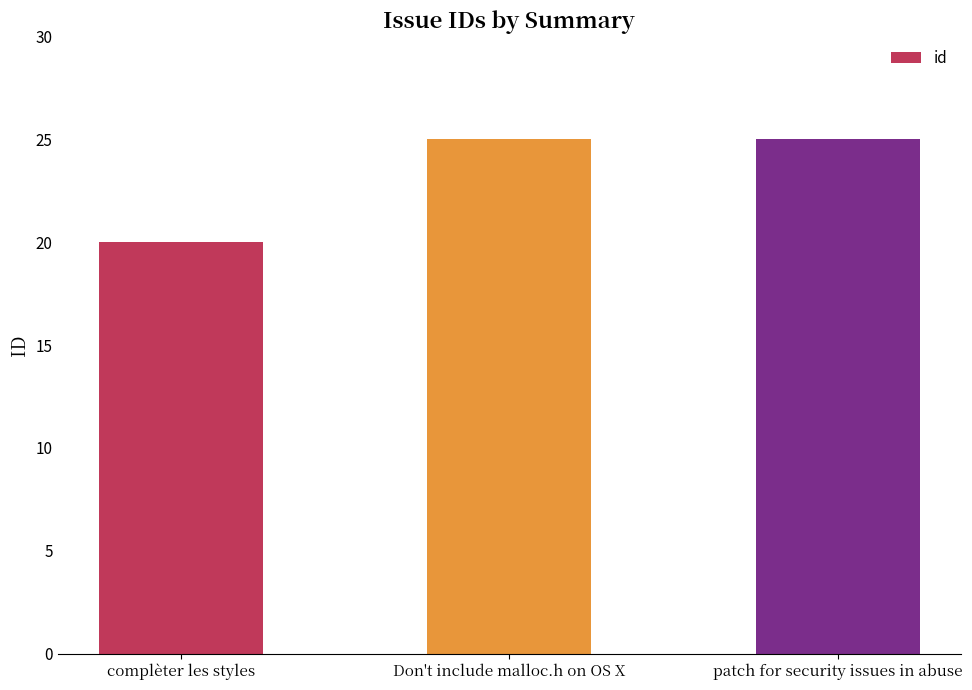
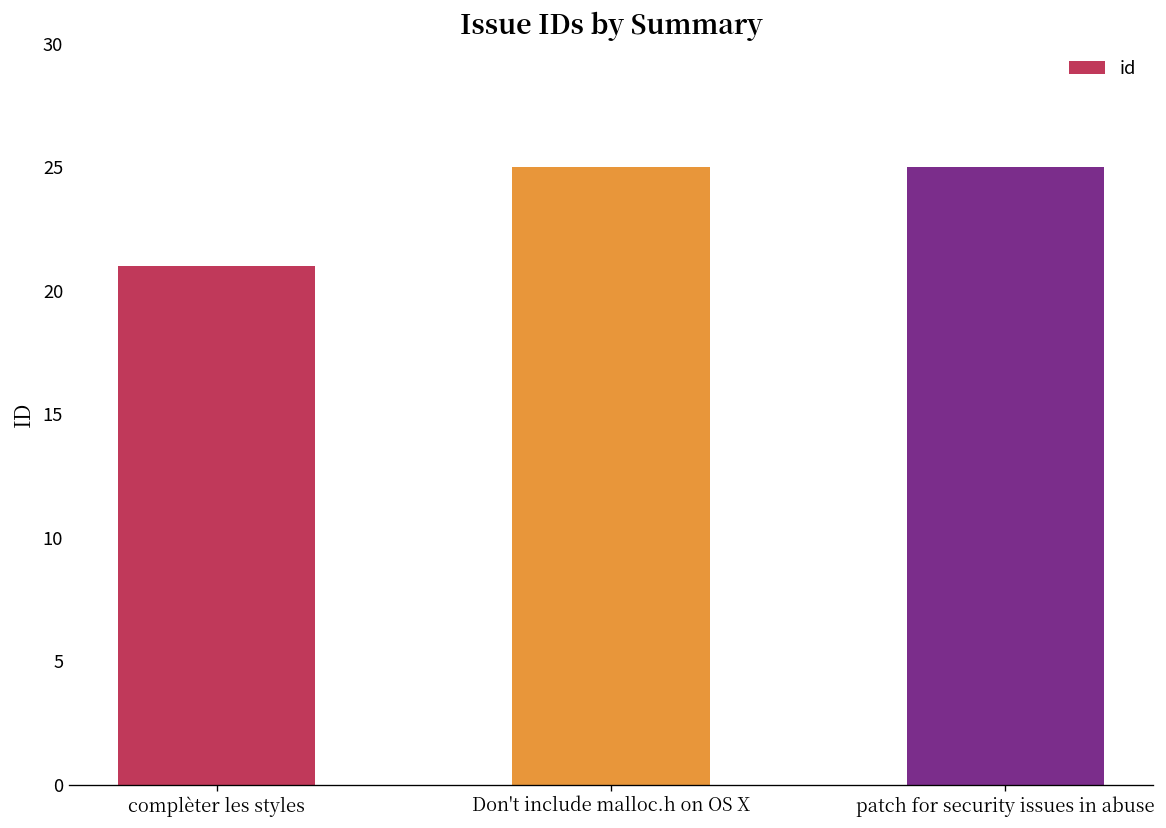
complèter les styles: 20 -> 21
